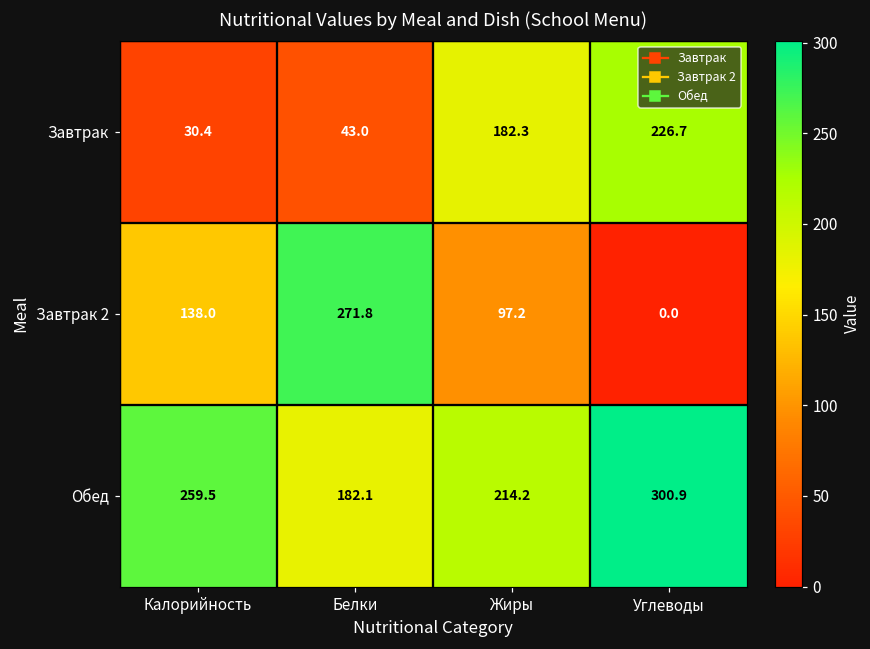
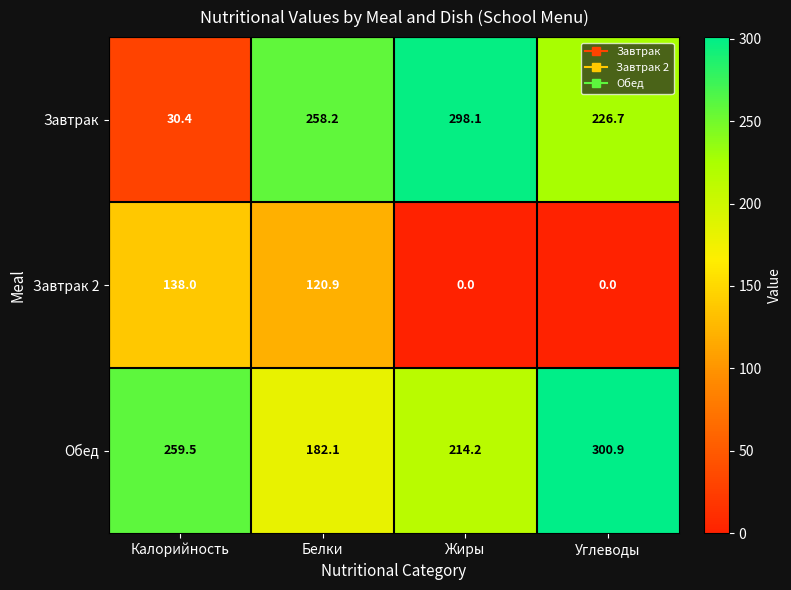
Завтрак, Белки: 43.0 -> 258.2
Завтрак, Жиры: 182.3 -> 298.1
Завтрак 2, Белки: 271.8 -> 120.9
Завтрак 2, Жиры: 97.2 -> 0.0
